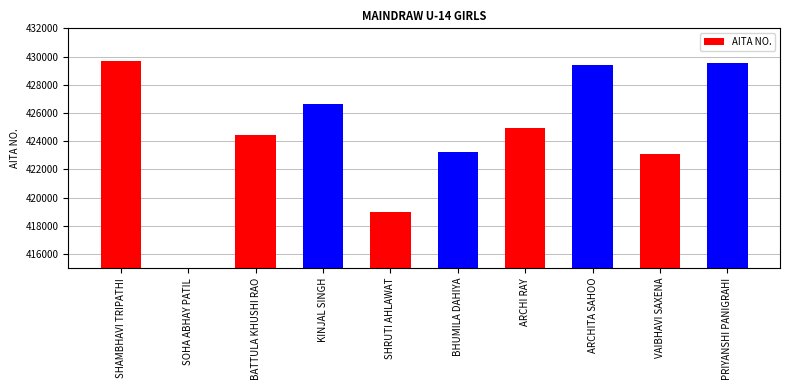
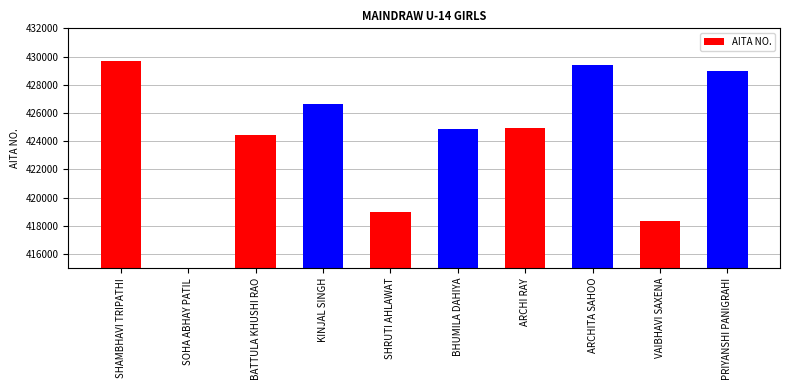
BHUMILA DAHIYA: 423200 -> 424800
VAIBHAVI SAXENA: 423100 -> 418400
PRIYANSHI PANIGRAHI: 429600 -> 429000
